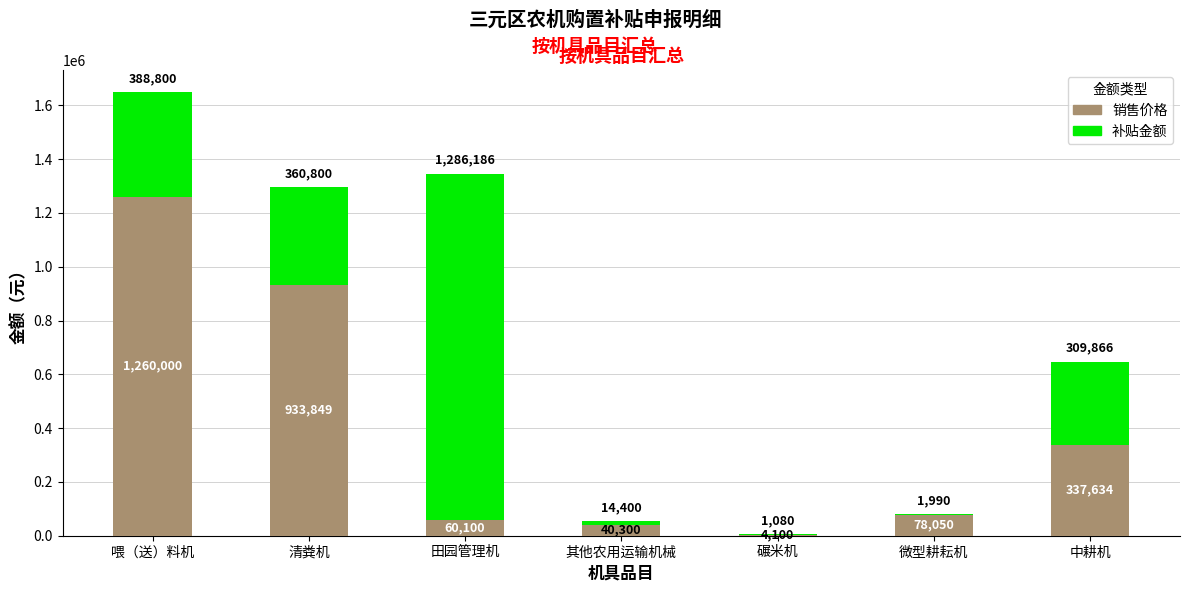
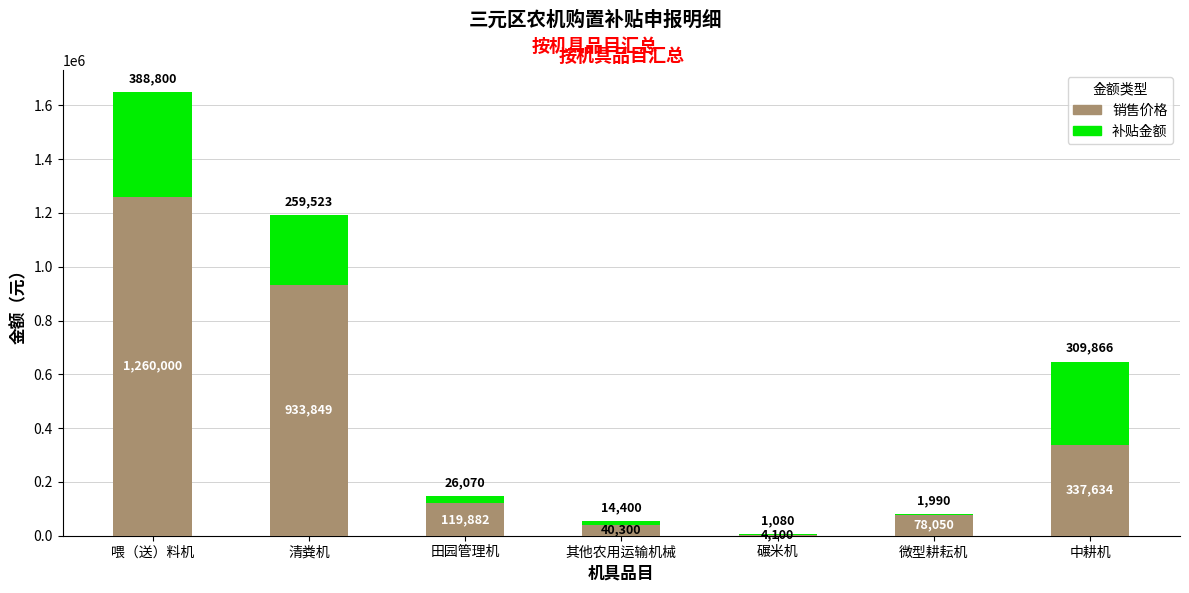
补贴金额, 清粪机: 360,800 -> 259,523
销售价格, 田园管理机: 60,100 -> 119,882
补贴金额, 田园管理机: 1,286,186 -> 26,070
